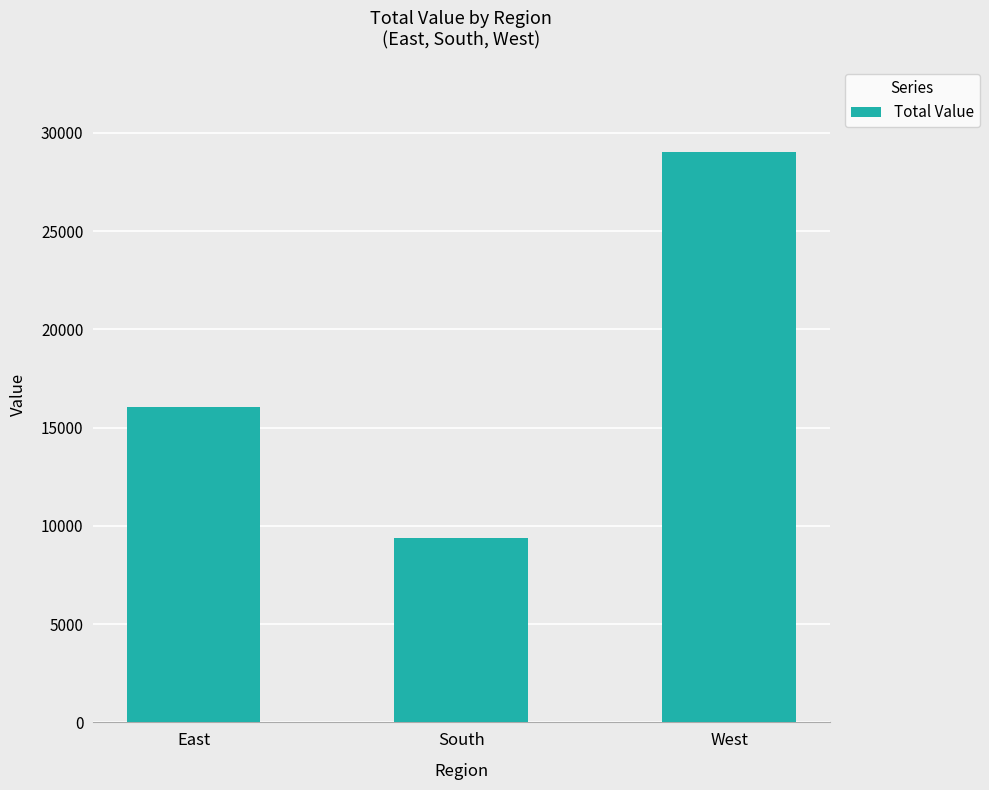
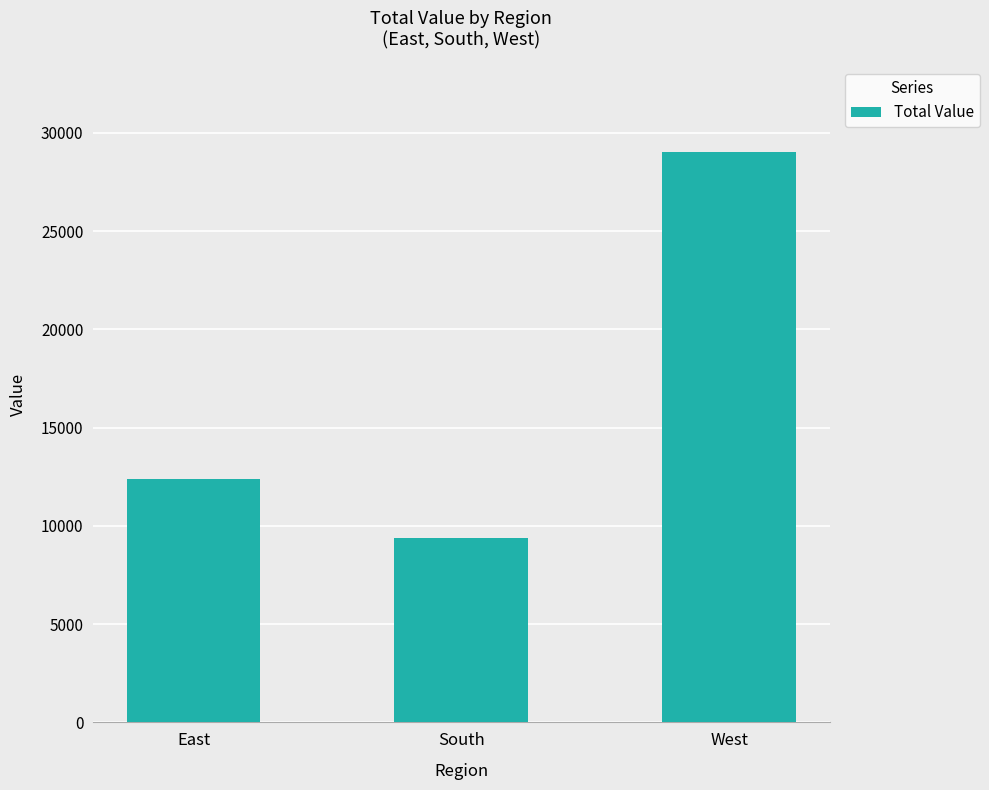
East: 16000 -> 12400
